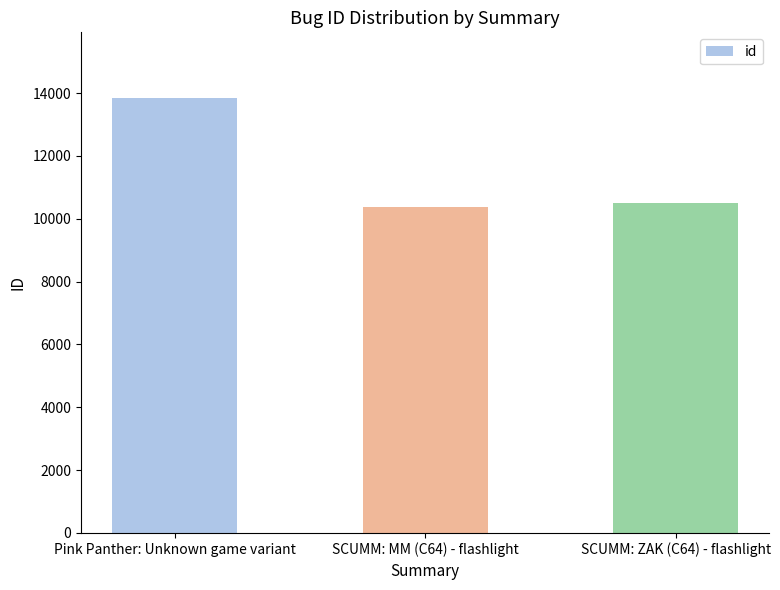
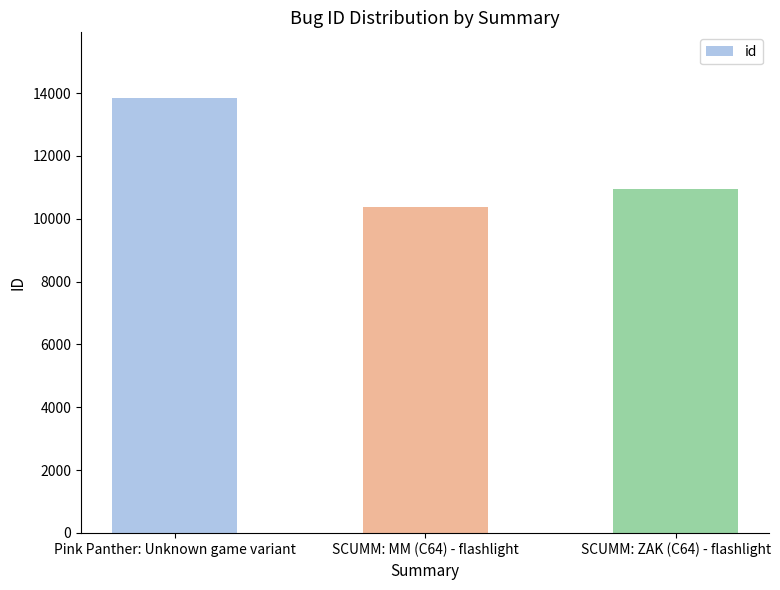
SCUMM: ZAK (C64) - flashlight: 10500 -> 11000
